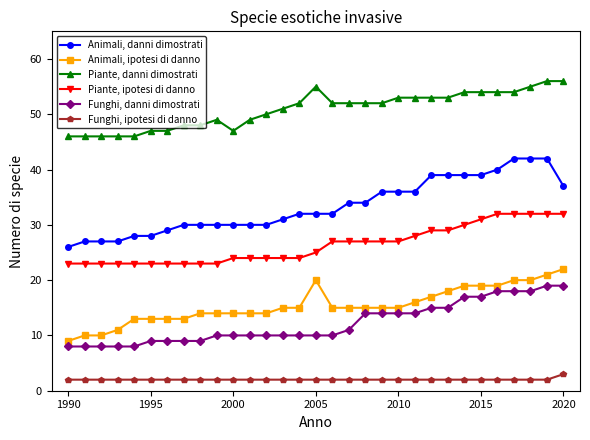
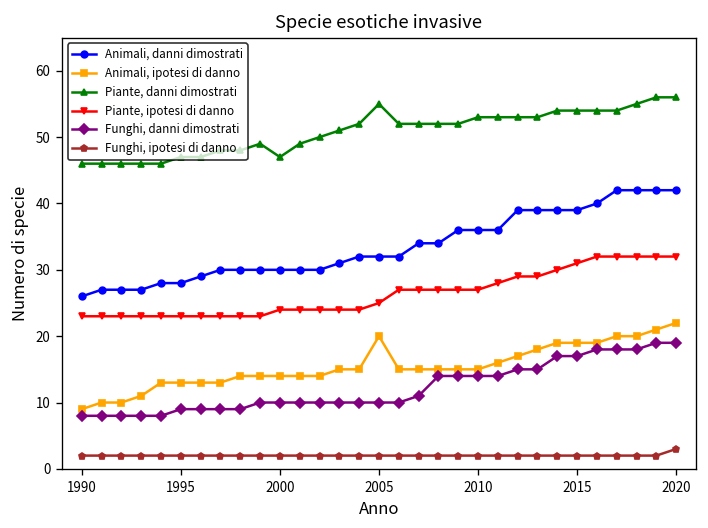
Animali, danni dimostrati, 2020: 37 -> 42
